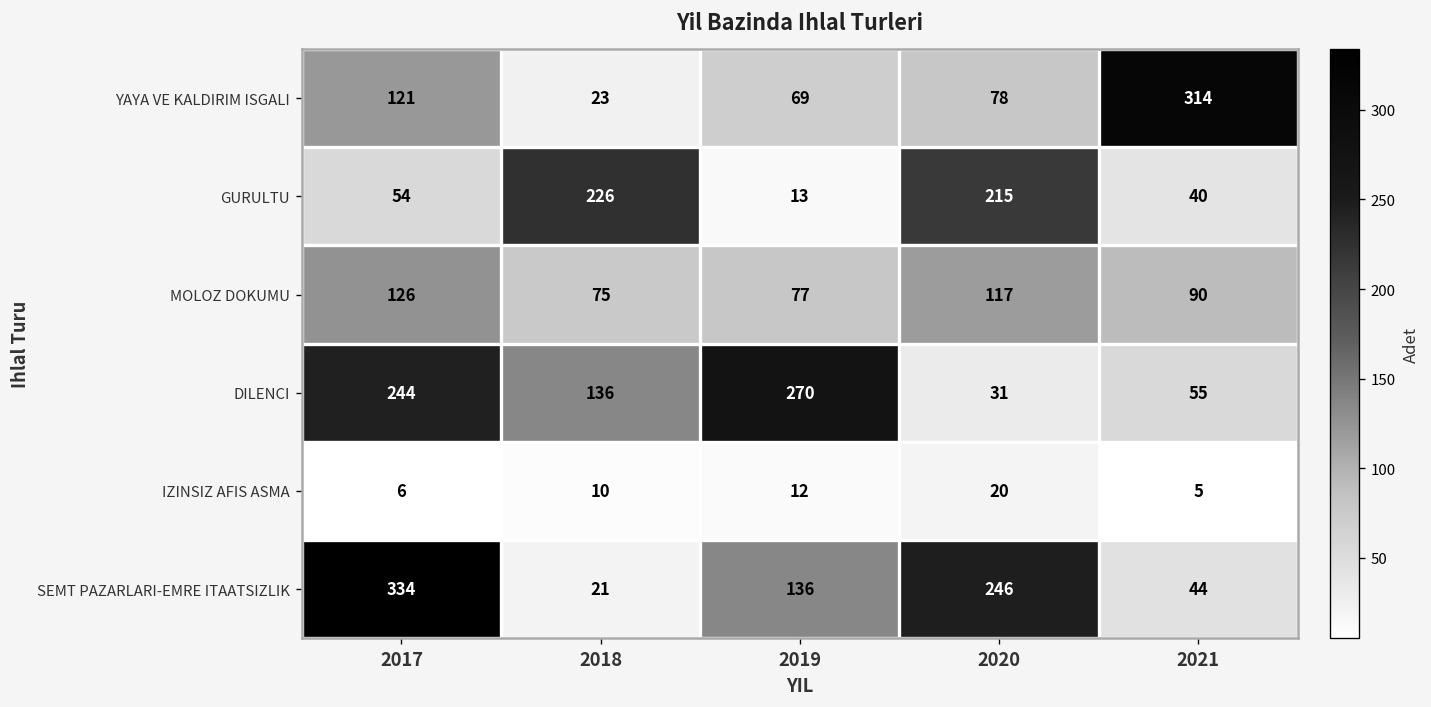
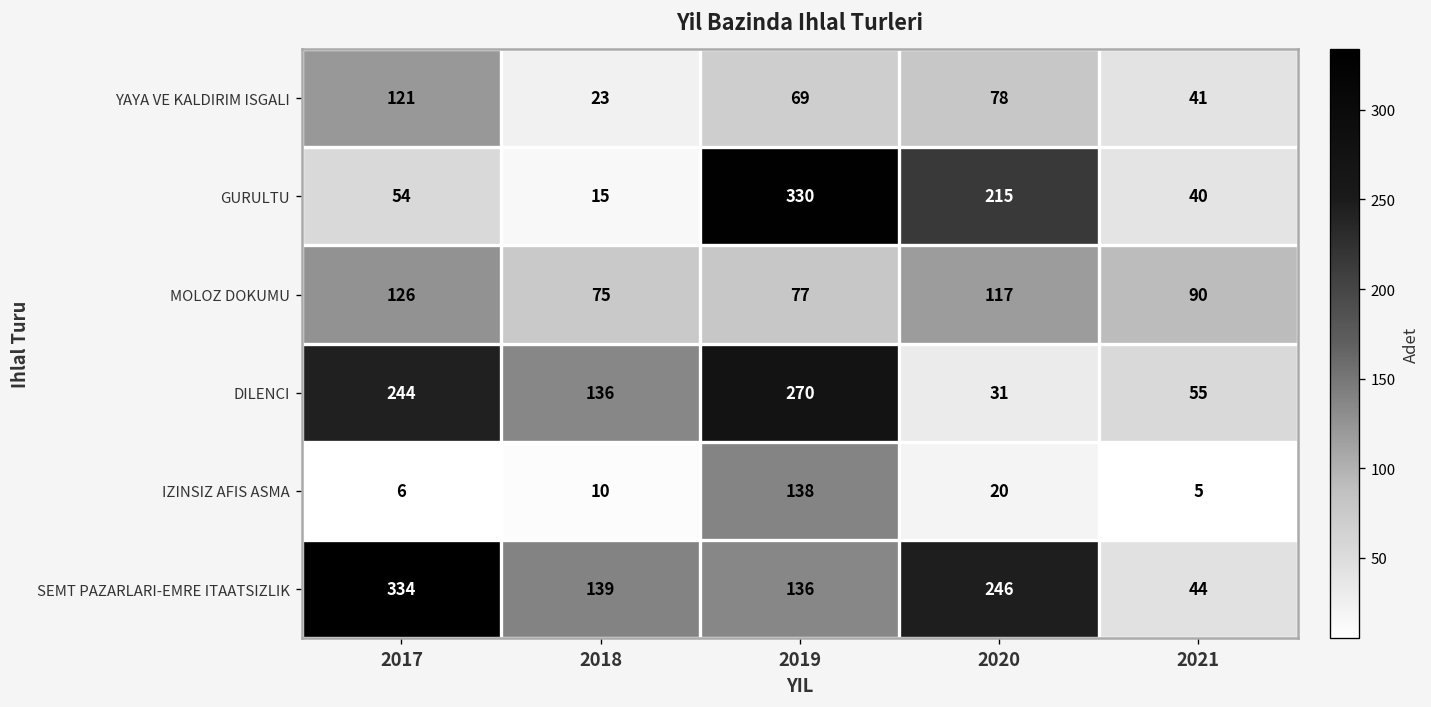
YAYA VE KALDIRIM ISGALI, 2021: 314 -> 41
GURULTU, 2018: 226 -> 15
GURULTU, 2019: 13 -> 330
IZINSIZ AFIS ASMA, 2019: 12 -> 138
SEMT PAZARLARI-EMRE ITAATSIZLIK, 2018: 21 -> 139
